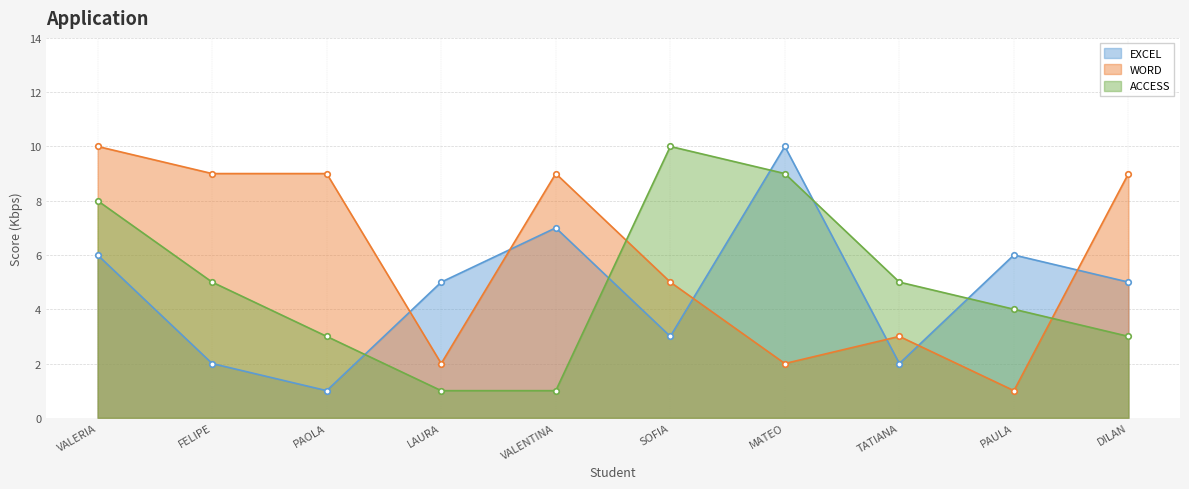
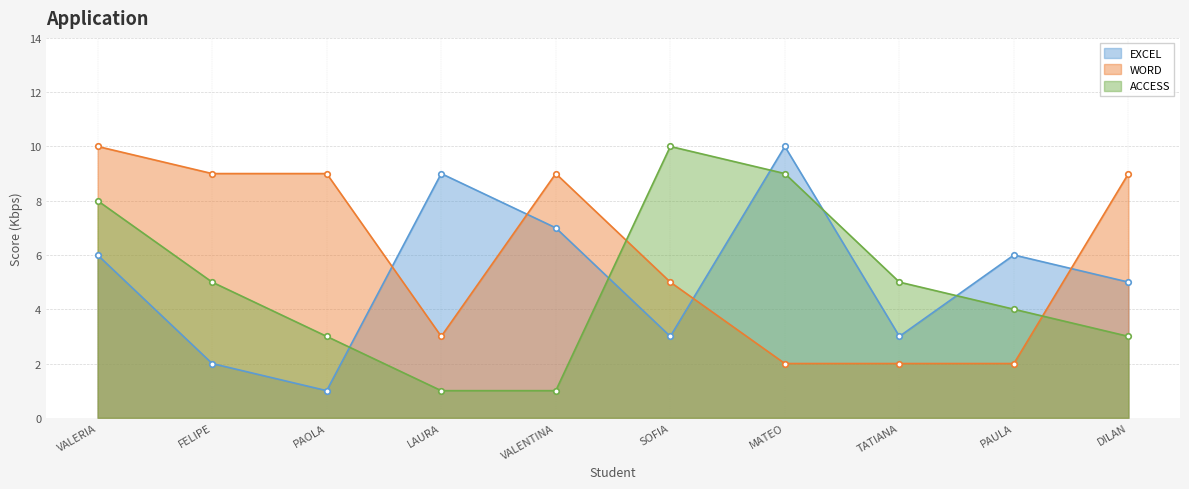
EXCEL, LAURA: 5 -> 9
WORD, LAURA: 2 -> 3
EXCEL, TATIANA: 2 -> 3
WORD, TATIANA: 3 -> 2
WORD, PAULA: 1 -> 2
